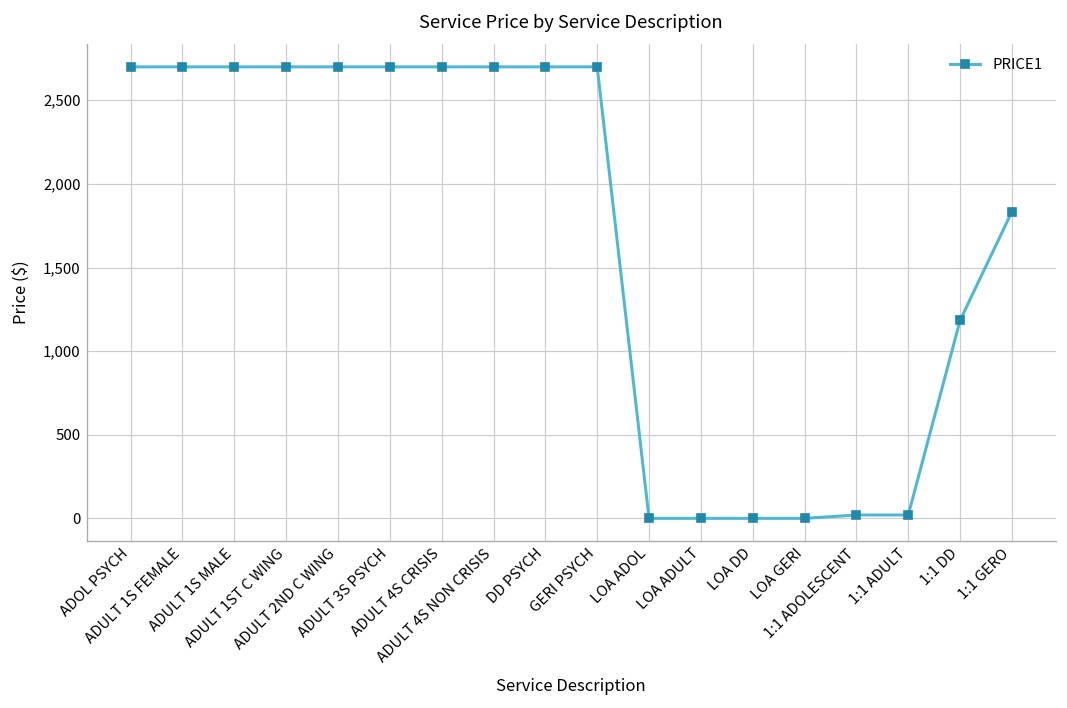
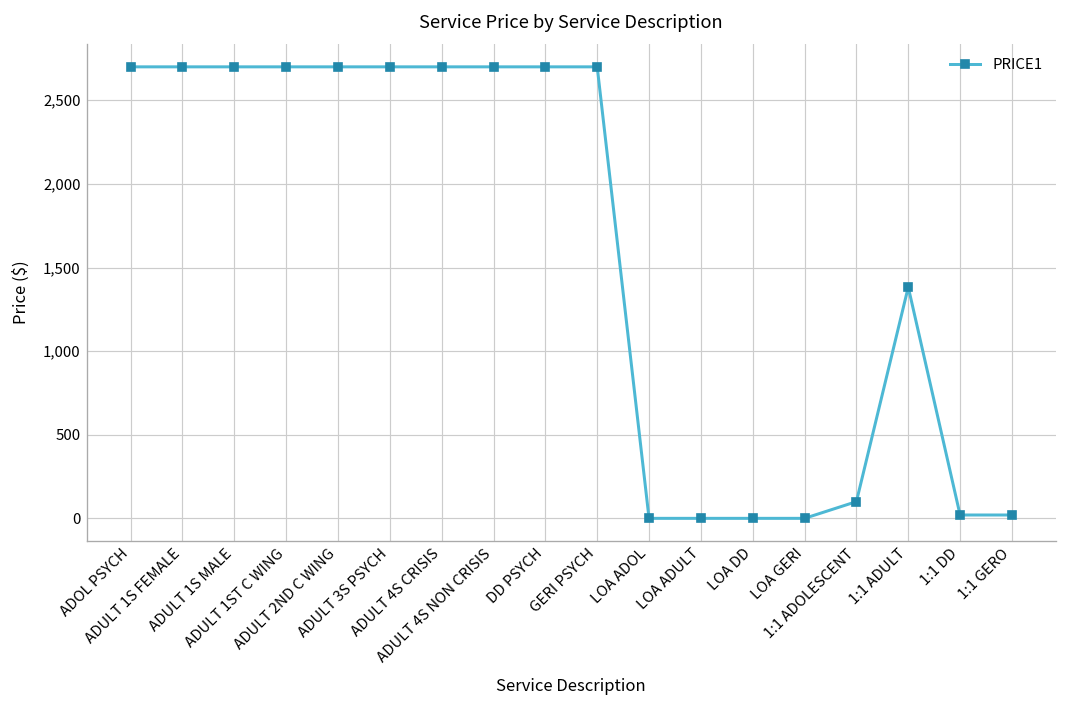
1:1 ADOLESCENT: 20 -> 100
1:1 ADULT: 20 -> 1,380
1:1 DD: 1,180 -> 20
1:1 GERO: 1,830 -> 20
